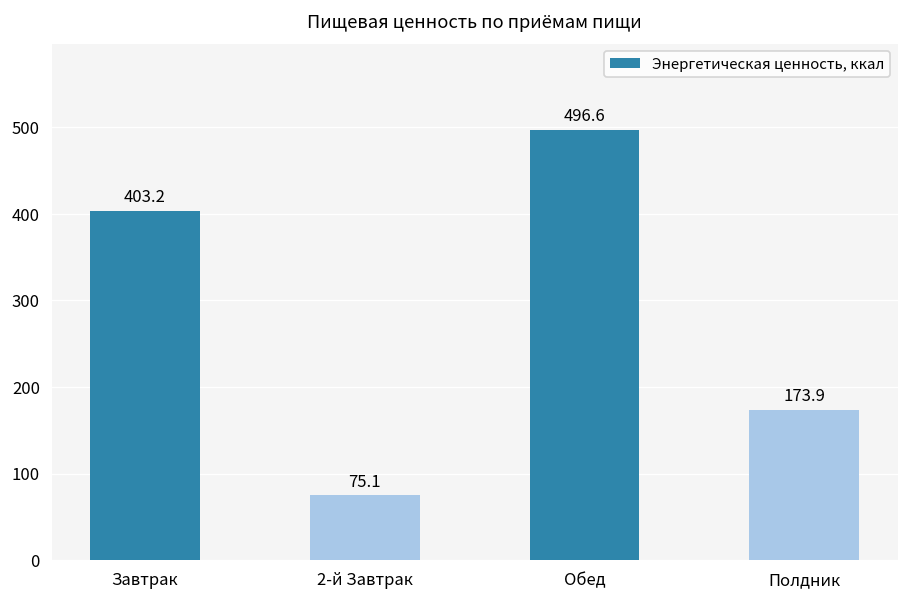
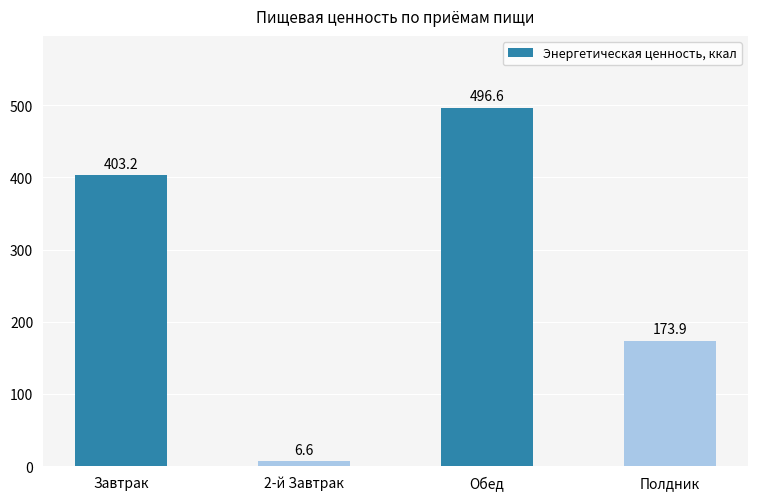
2-й Завтрак: 75.1 -> 6.6
